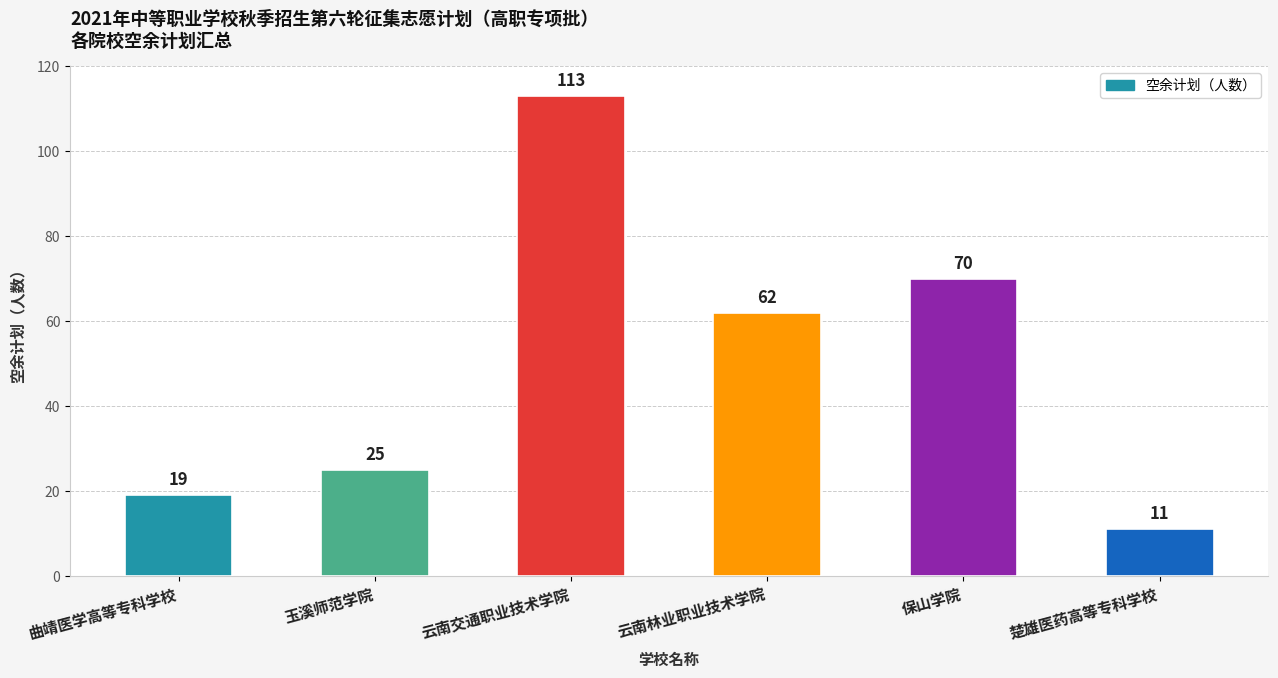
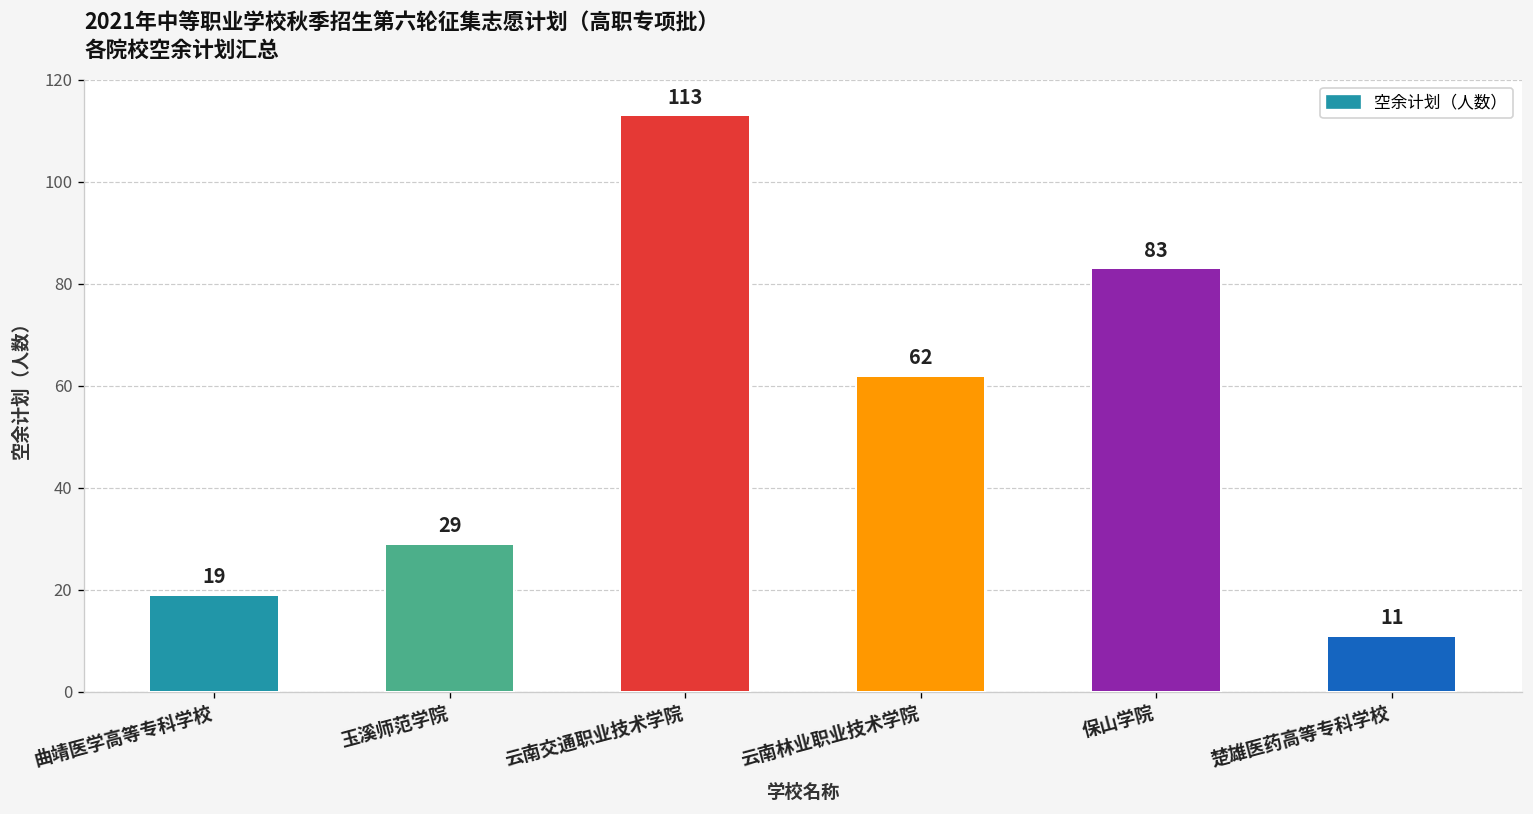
玉溪师范学院: 25 -> 29
保山学院: 70 -> 83
